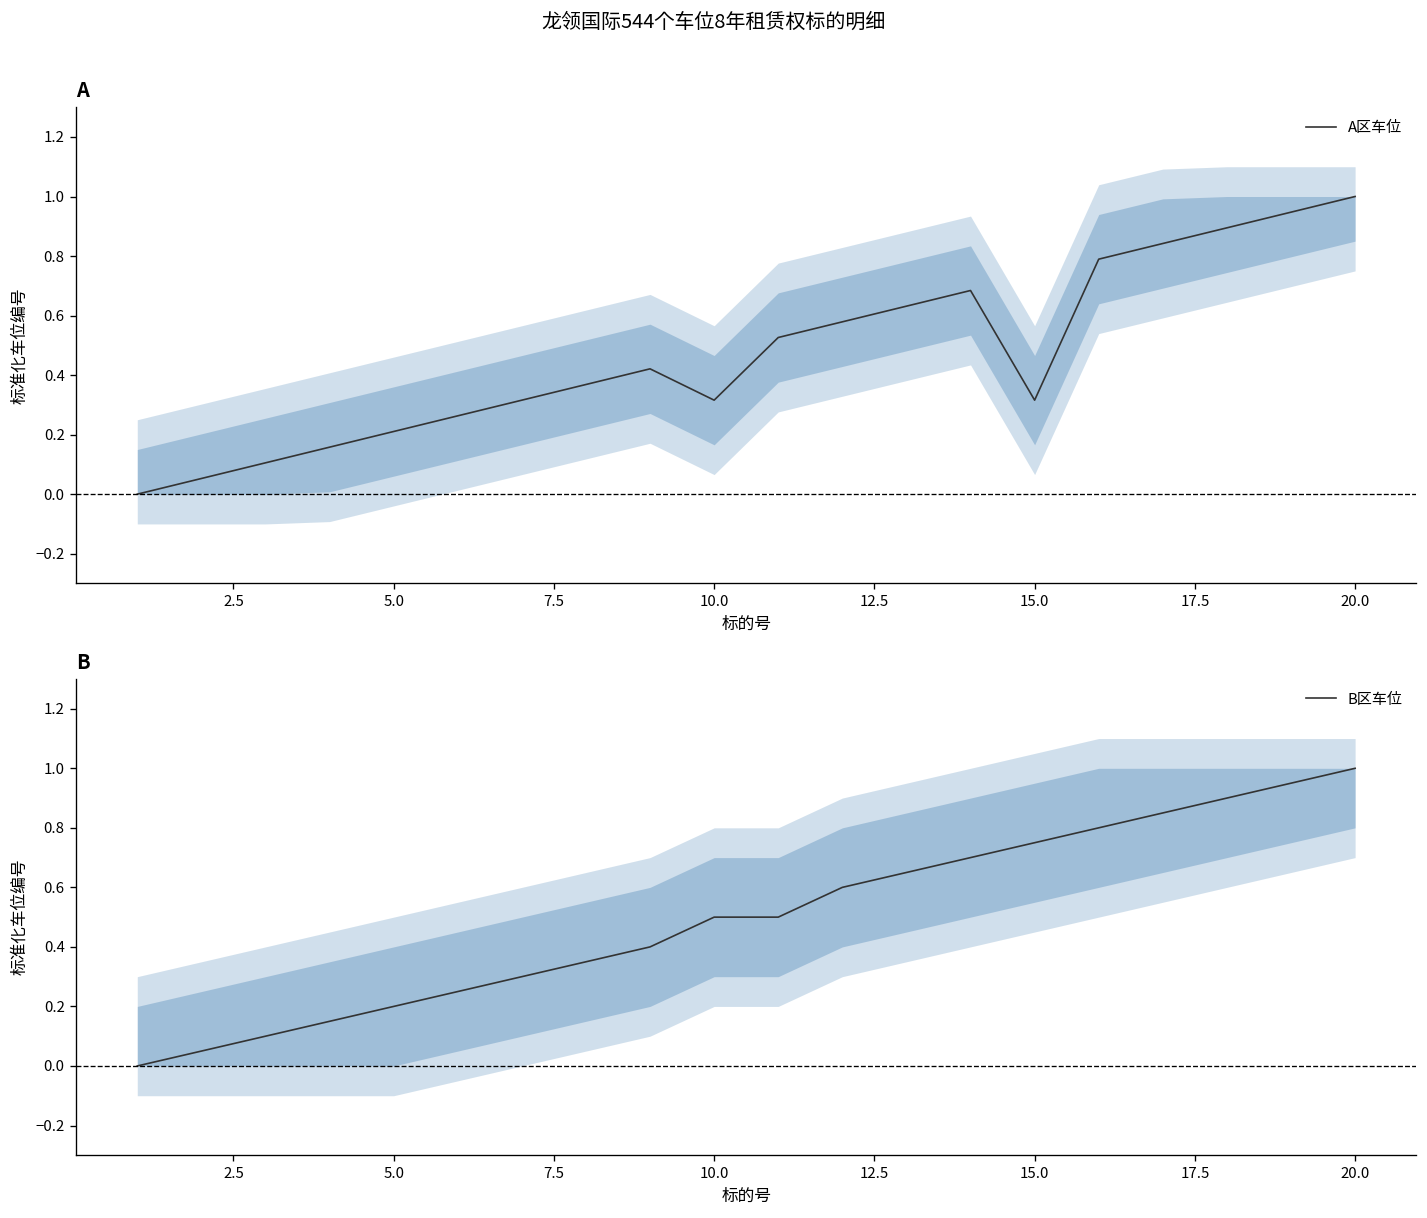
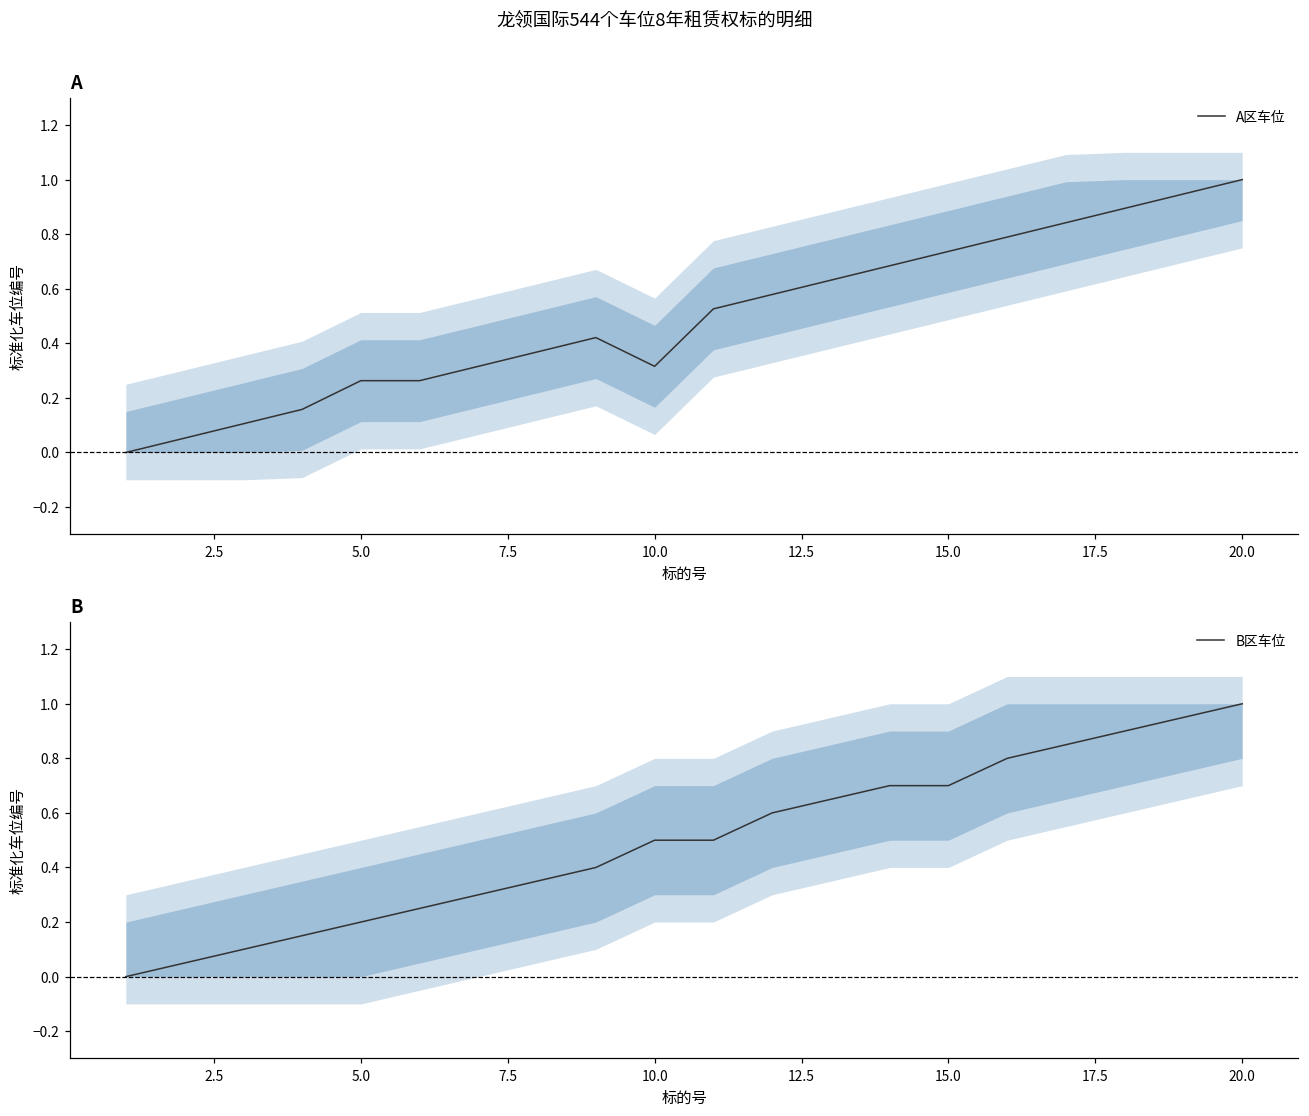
A, A区车位, 5.0: 0.21 -> 0.26
A, A区车位, 15.0: 0.32 -> 0.74
B, B区车位, 15.0: 0.75 -> 0.70
